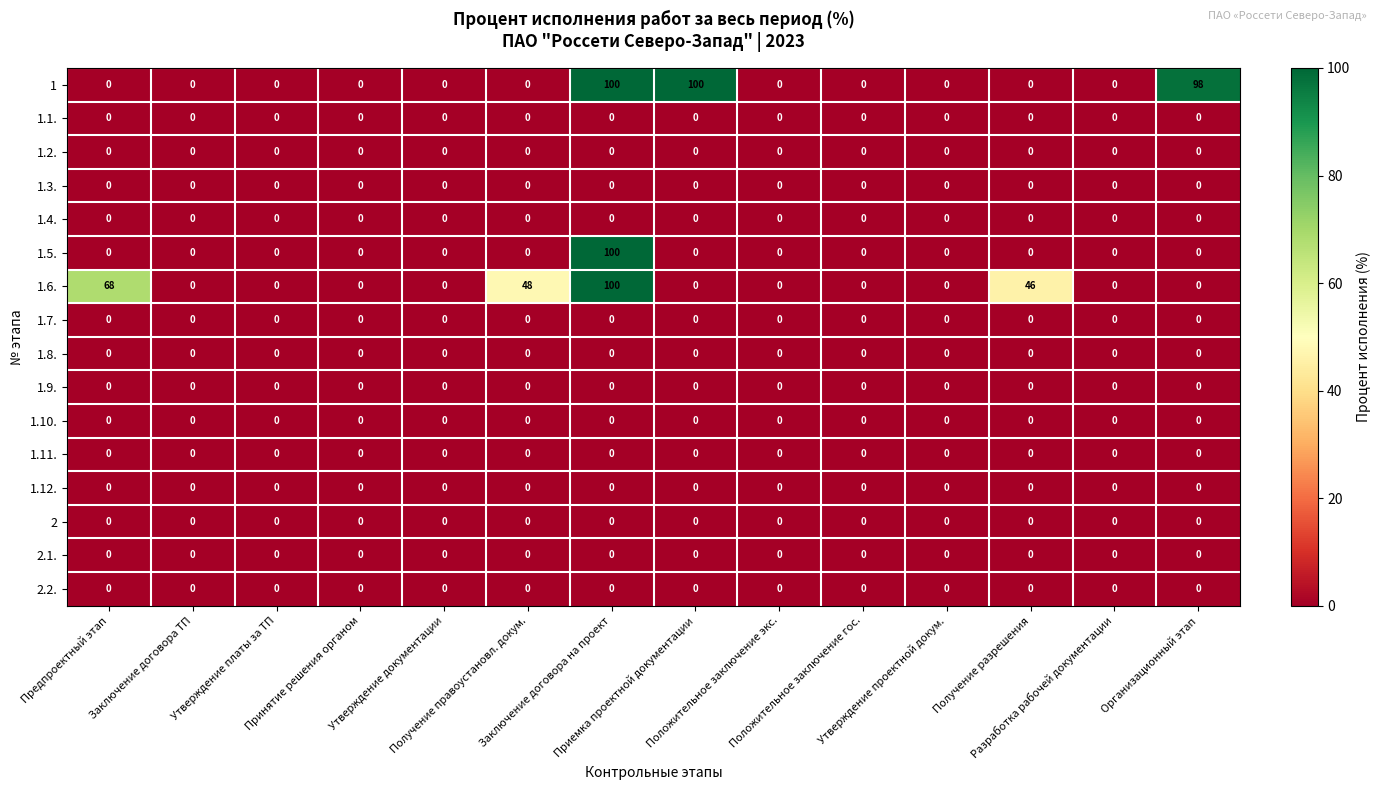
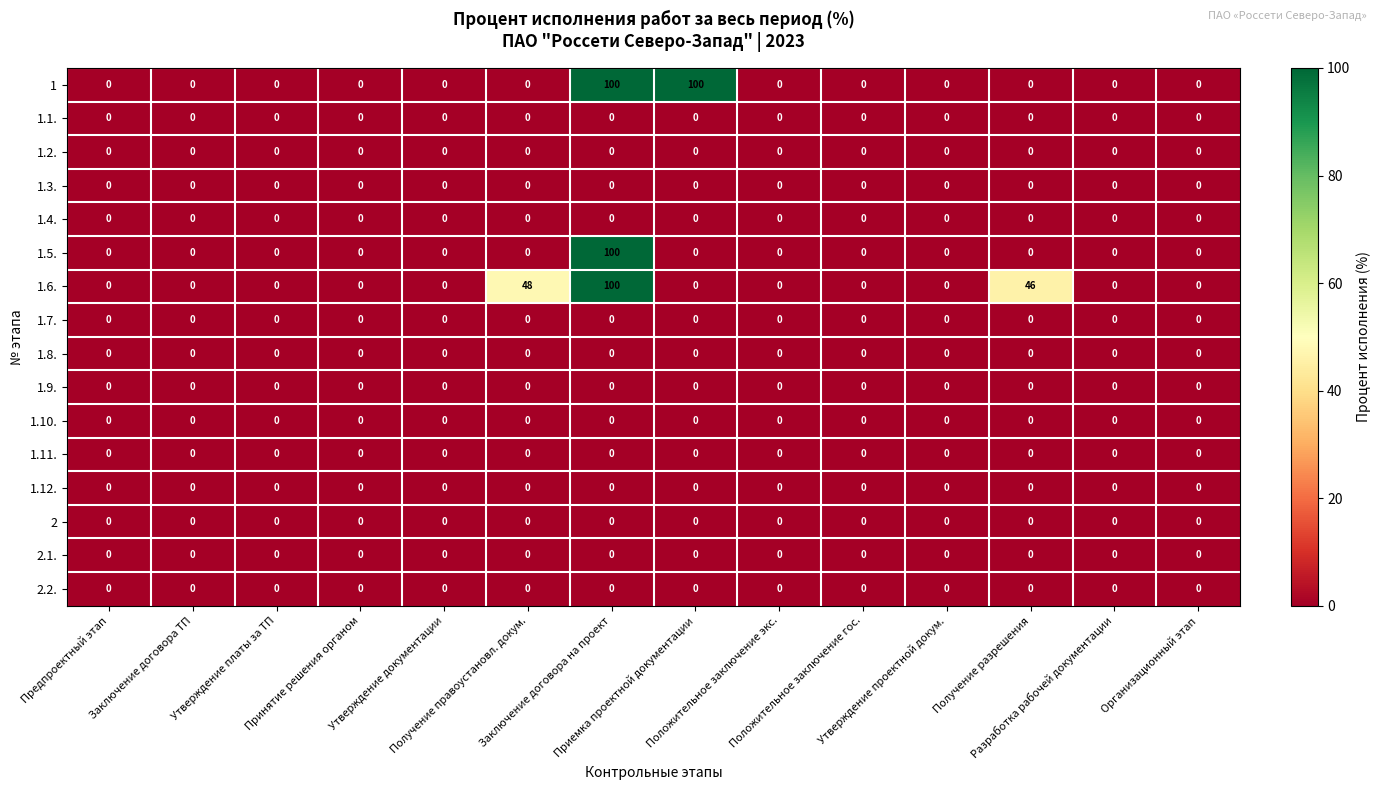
1, Организационный этап: 98 -> 0
1.6., Предпроектный этап: 68 -> 0
